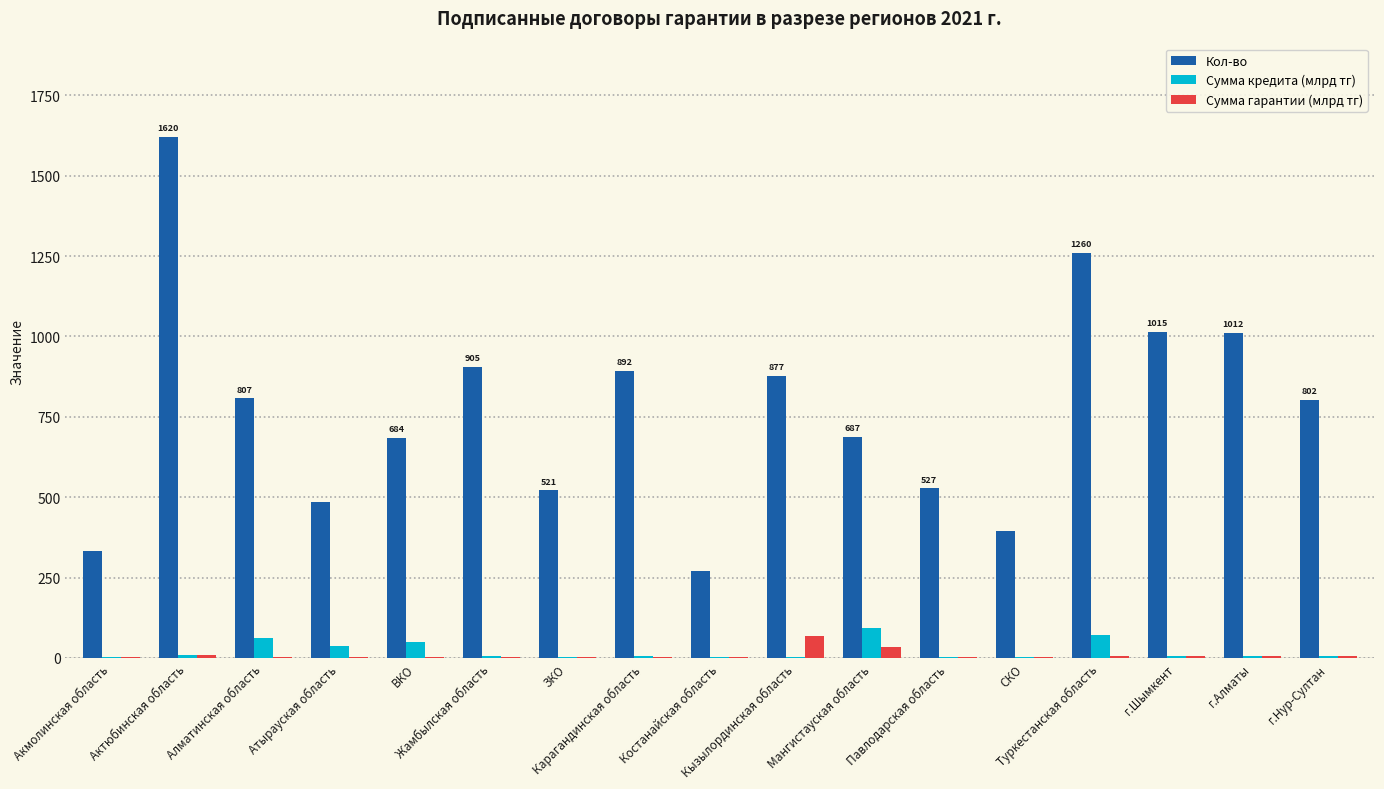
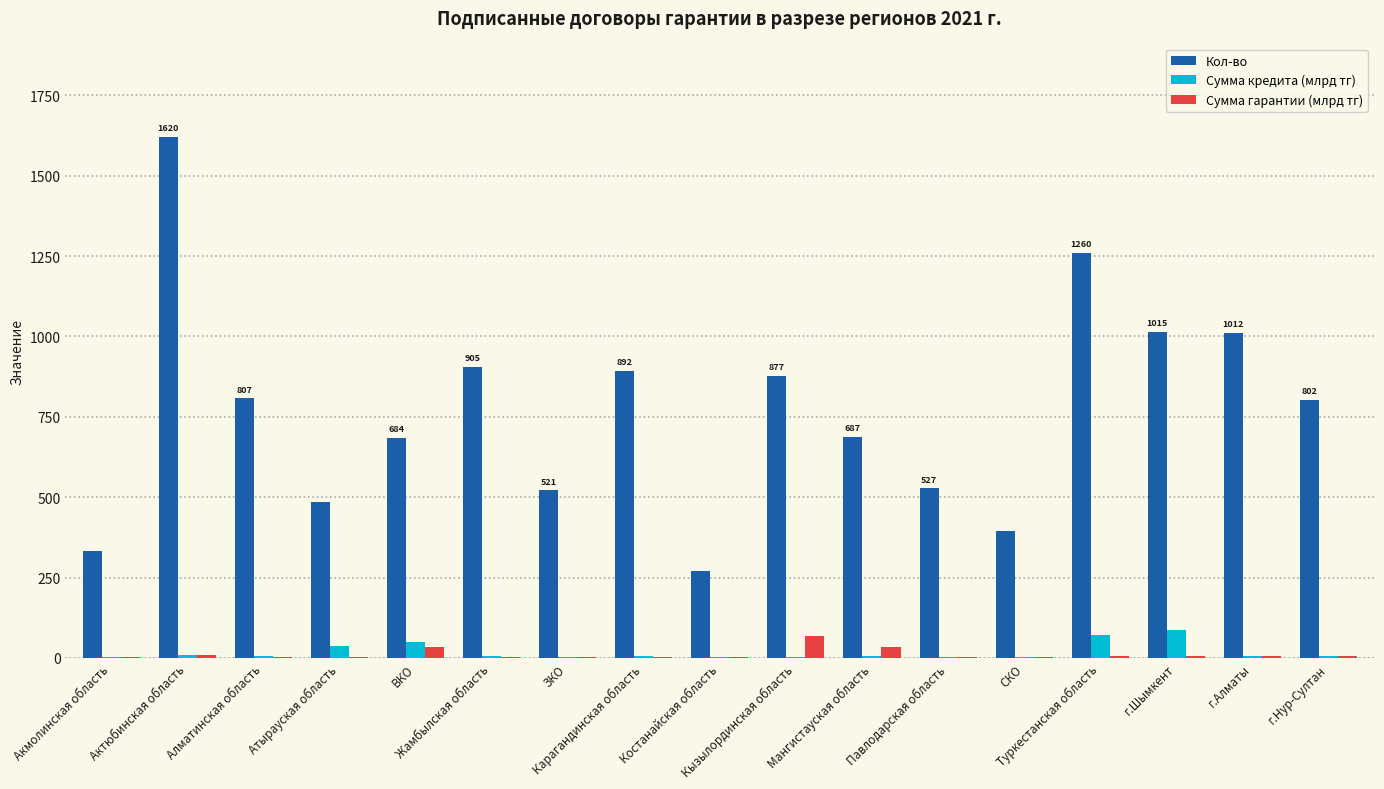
Сумма кредита (млрд тг), Алматинская область: 60 -> 0
Сумма гарантии (млрд тг), ВКО: 0 -> 40
Сумма кредита (млрд тг), Мангистауская область: 90 -> 10
Сумма кредита (млрд тг), г.Шымкент: 10 -> 90
